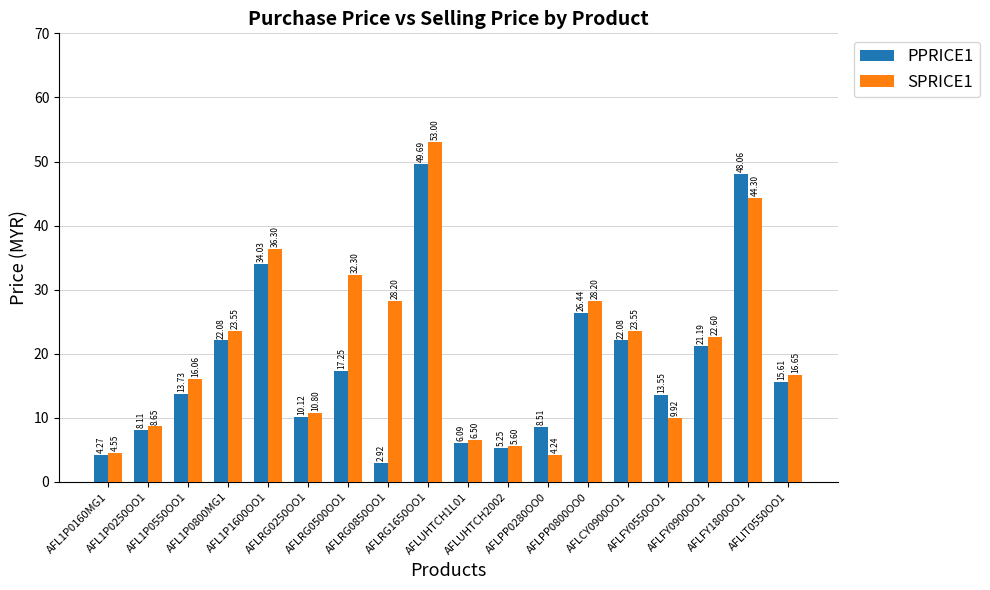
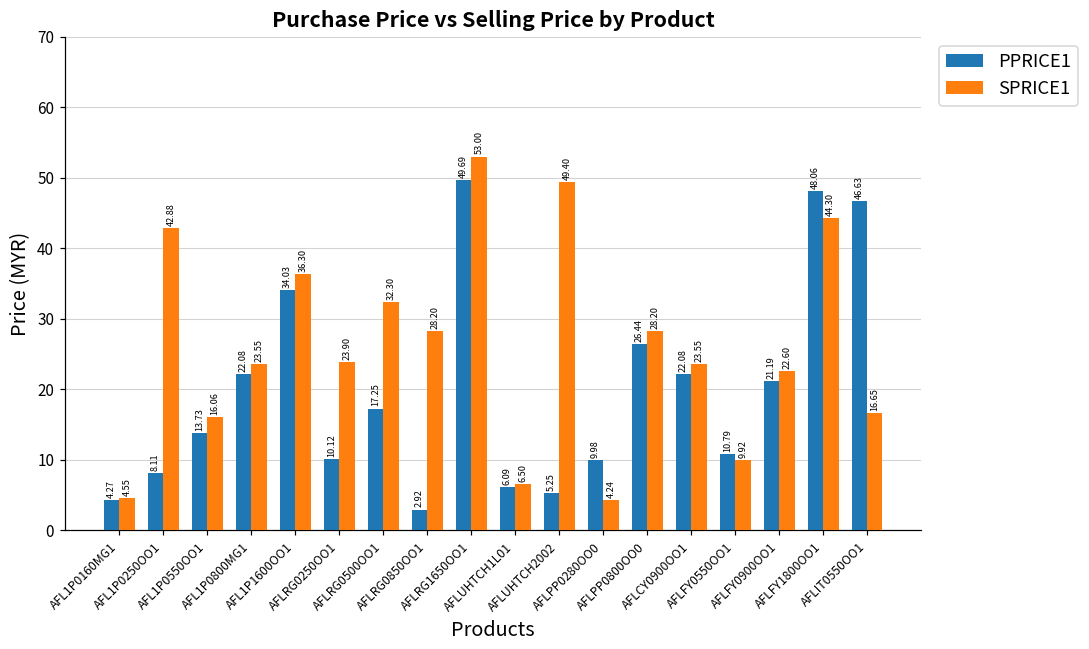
SPRICE1, AFL1P0250OO1: 8.65 -> 42.88
SPRICE1, AFLRG0250OO1: 10.80 -> 23.90
SPRICE1, AFLUHTCH2002: 5.60 -> 49.40
PPRICE1, AFLPP0280OO0: 8.51 -> 9.98
PPRICE1, AFLFY0550OO1: 13.55 -> 10.79
PPRICE1, AFLIT0550OO1: 15.61 -> 46.63
